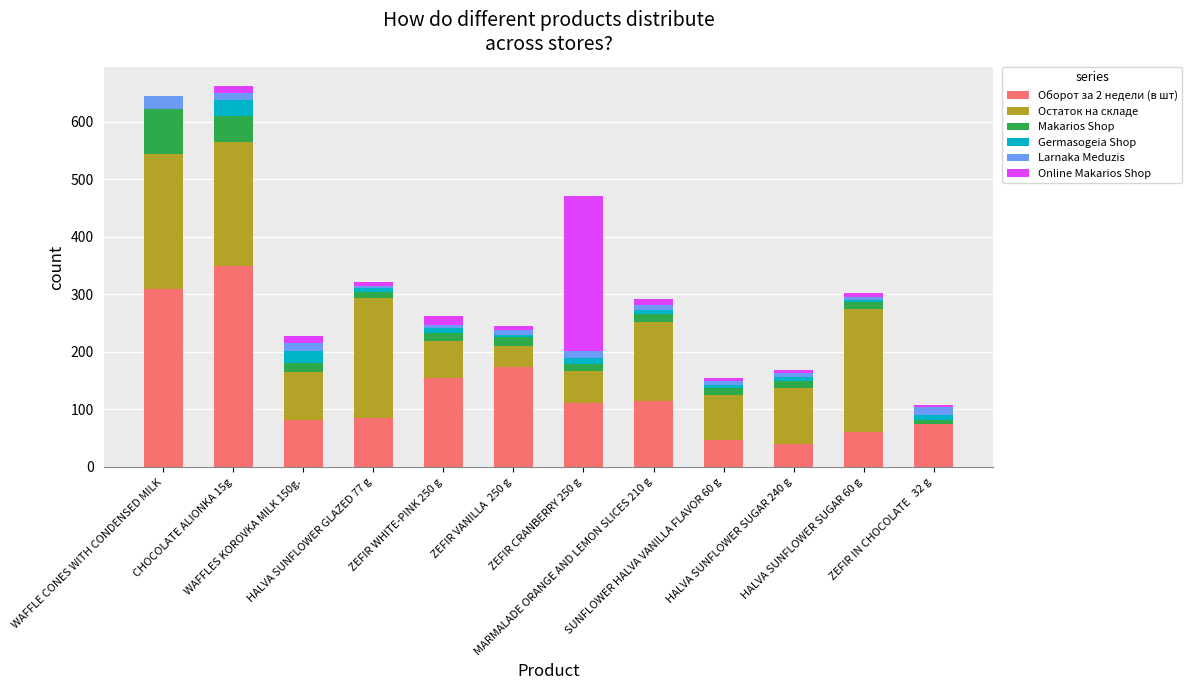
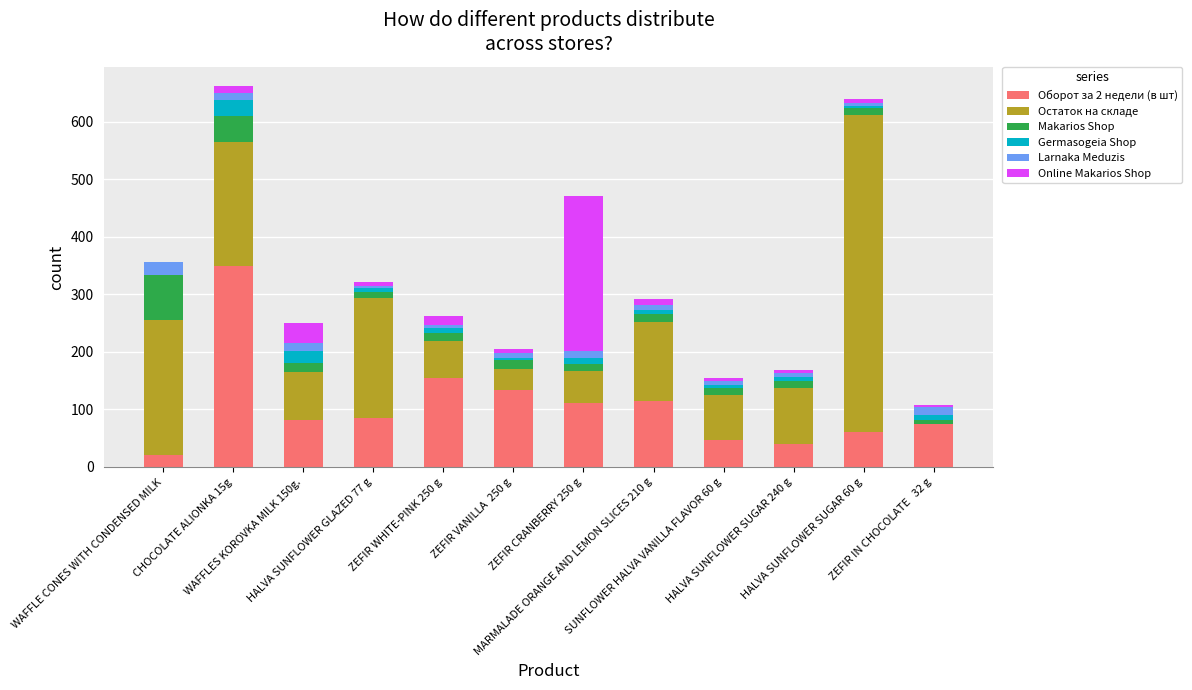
Оборот за 2 недели (в шт), WAFFLE CONES WITH CONDENSED MILK: 310 -> 20
Online Makarios Shop, WAFFLES KOROVKA MILK 150g.: 10 -> 40
Оборот за 2 недели (в шт), ZEFIR VANILLA 250 g: 170 -> 130
Остаток на складе, HALVA SUNFLOWER SUGAR 60 g: 210 -> 550
